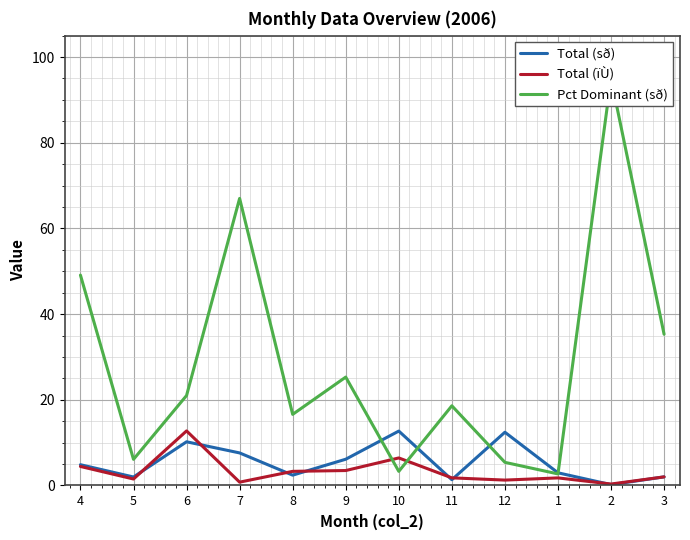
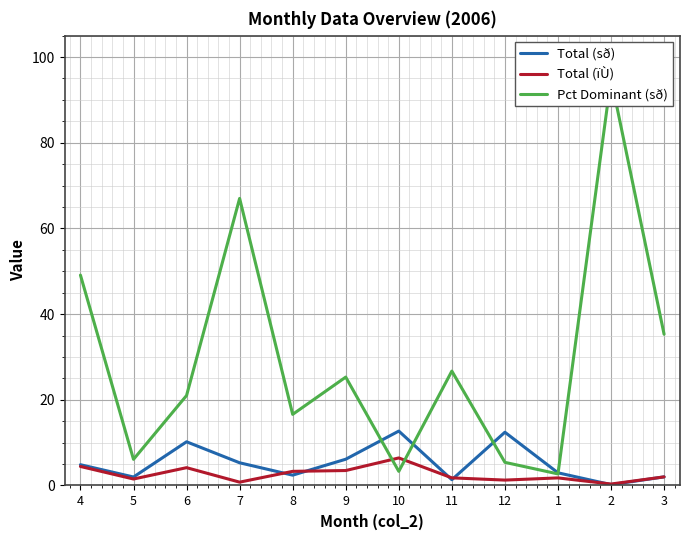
Total (ïÙ), 6: 13 -> 4
Total (sð), 7: 8 -> 5
Pct Dominant (sð), 11: 19 -> 27
